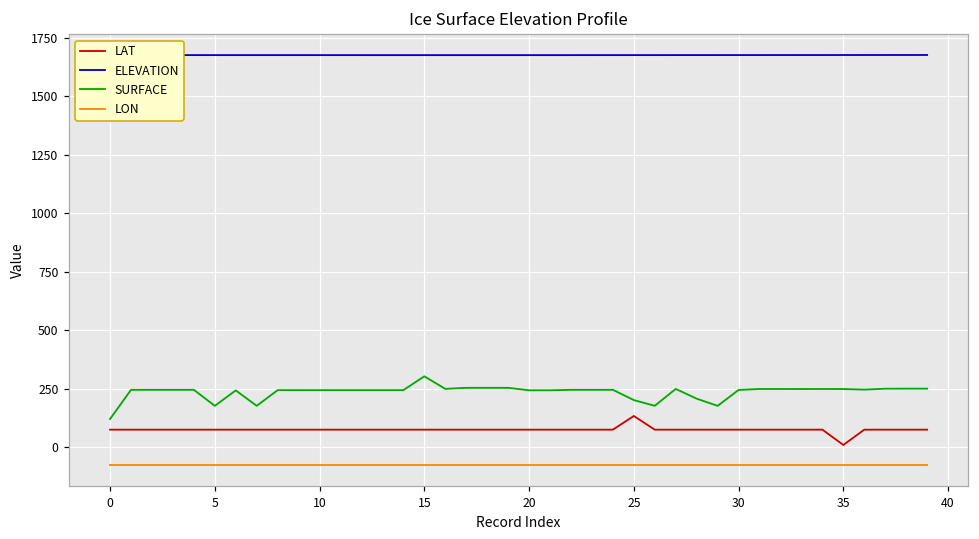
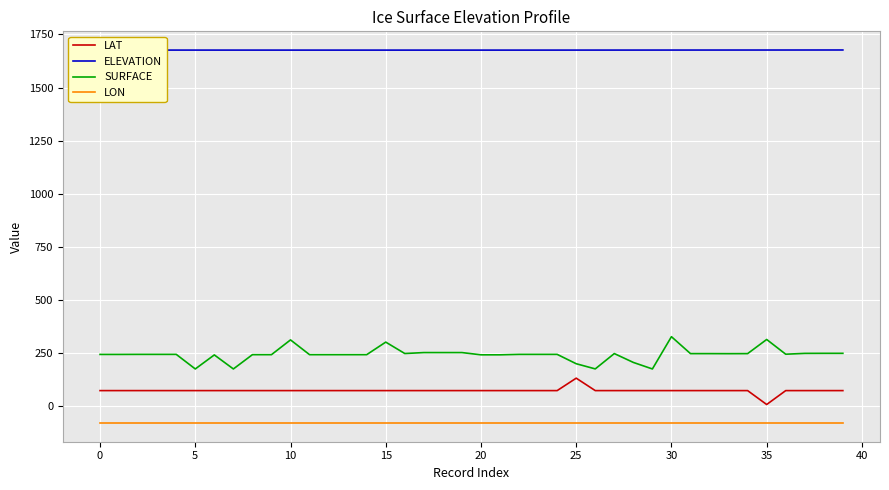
SURFACE, 0: 120 -> 240
SURFACE, 10: 240 -> 310
SURFACE, 30: 240 -> 330
SURFACE, 35: 250 -> 310
